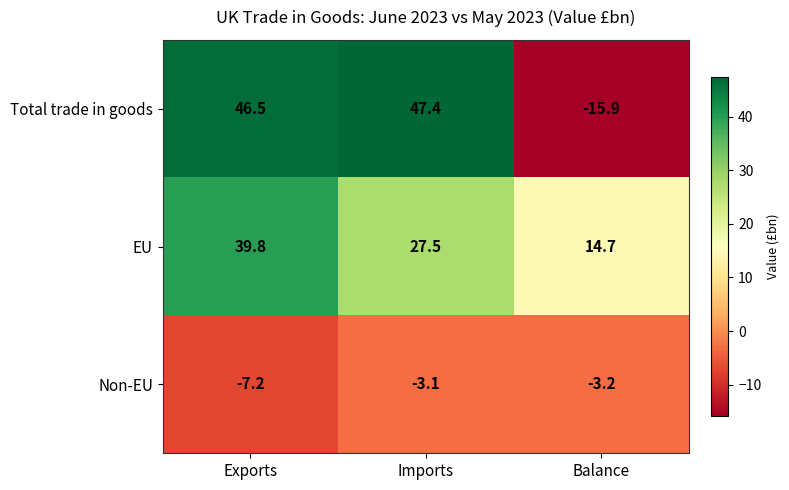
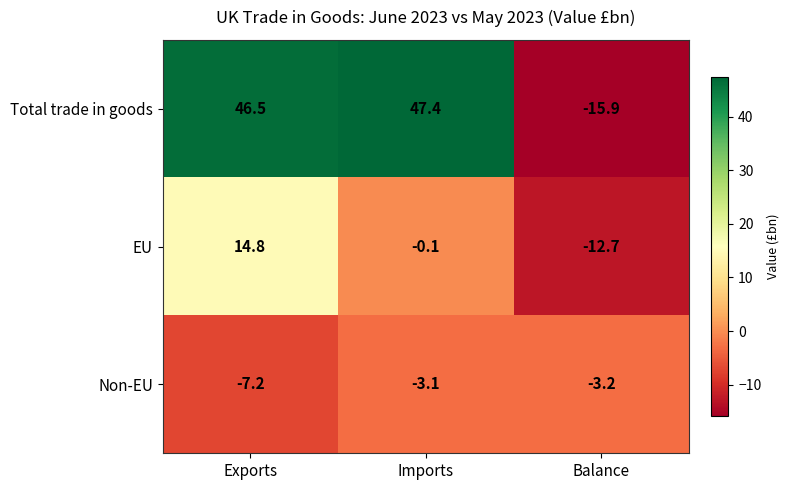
EU, Exports: 39.8 -> 14.8
EU, Imports: 27.5 -> -0.1
EU, Balance: 14.7 -> -12.7
